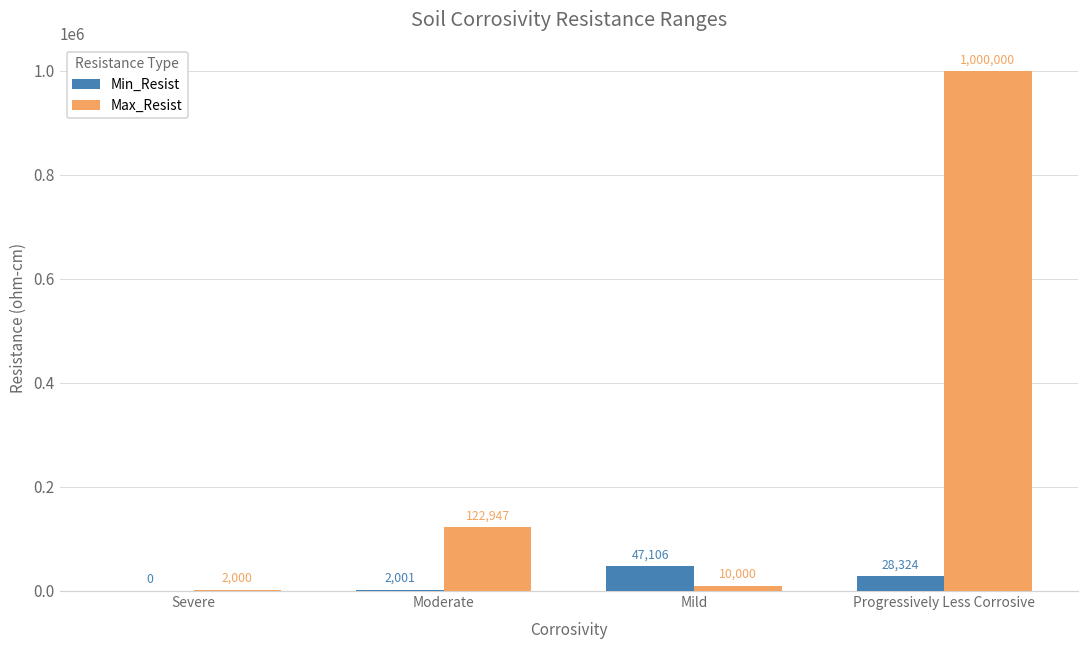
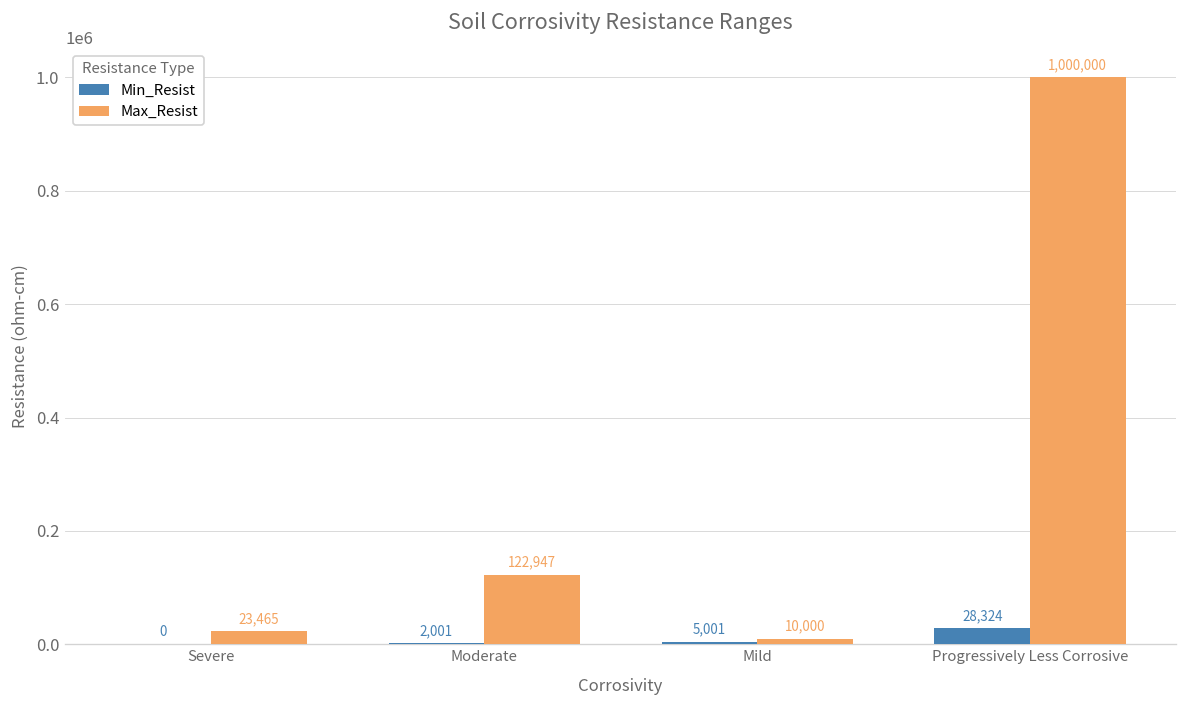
Max_Resist, Severe: 2,000 -> 23,465
Min_Resist, Mild: 47,106 -> 5,001
